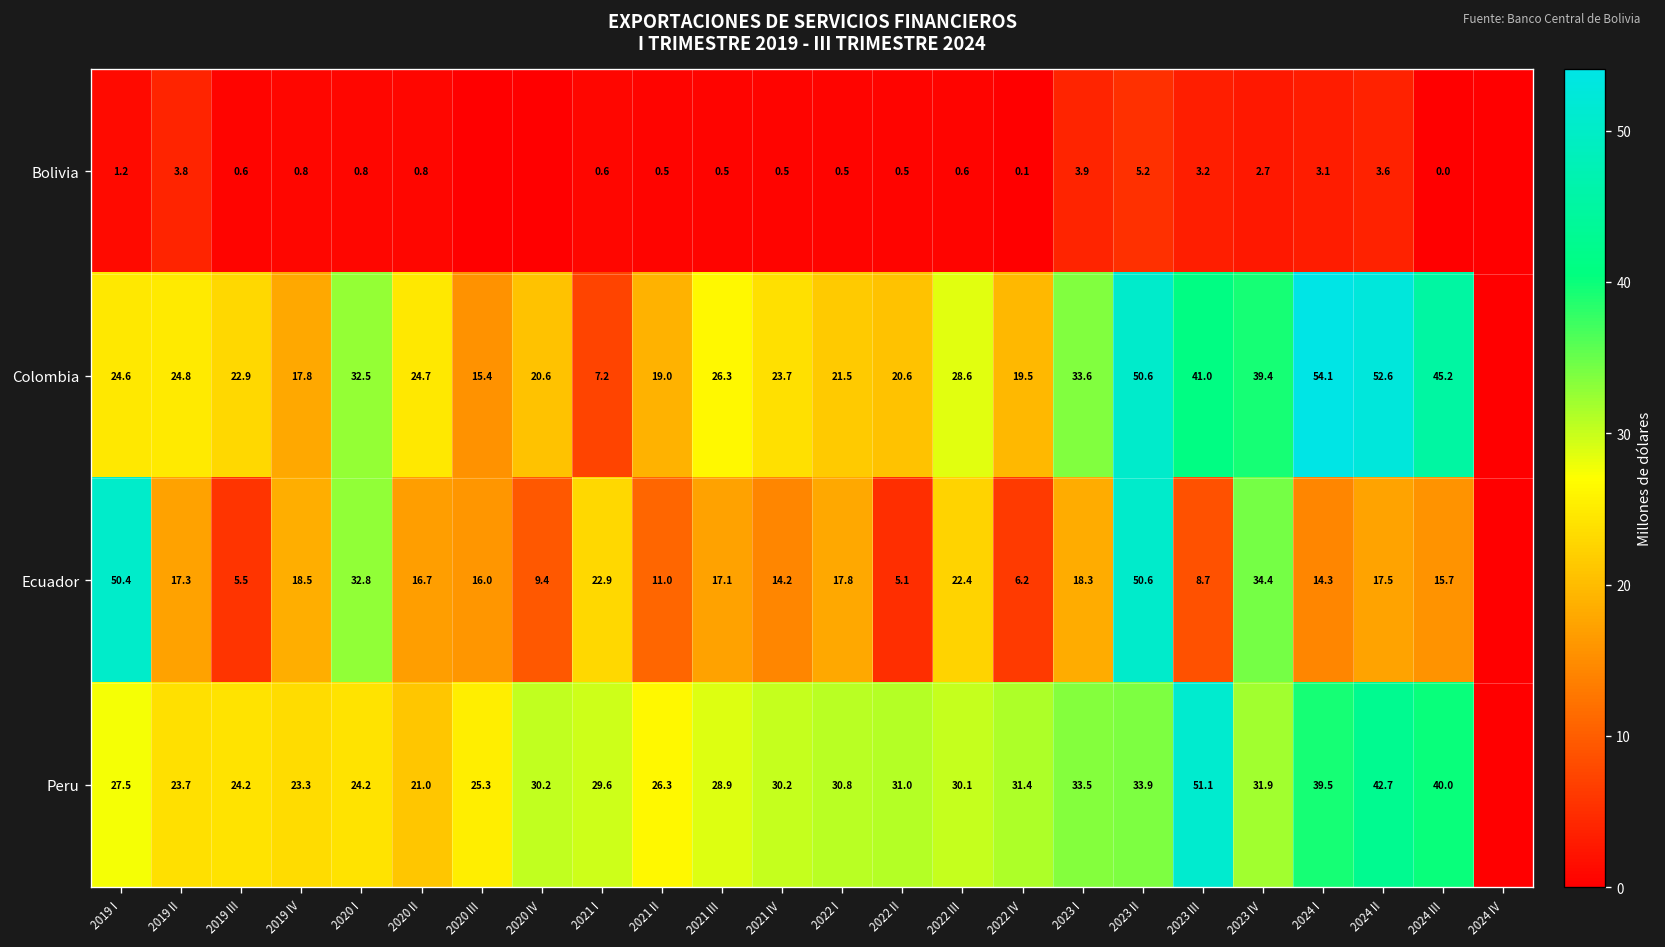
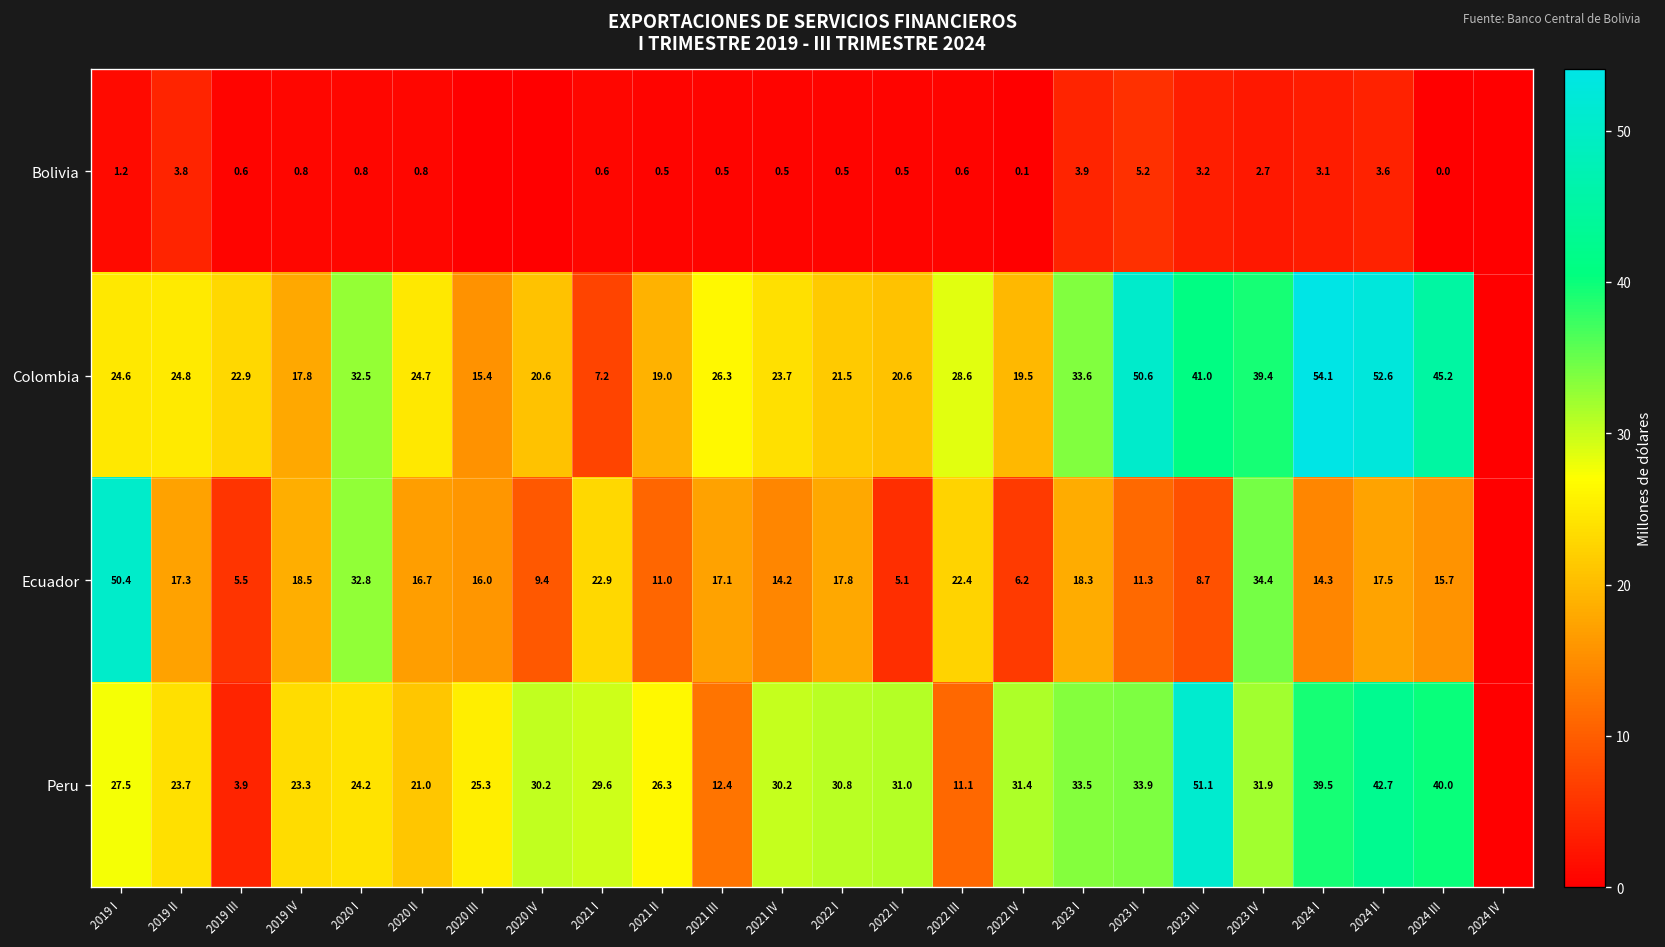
Ecuador, 2023 II: 50.6 -> 11.3
Peru, 2019 III: 24.2 -> 3.9
Peru, 2021 III: 28.9 -> 12.4
Peru, 2022 III: 30.1 -> 11.1
